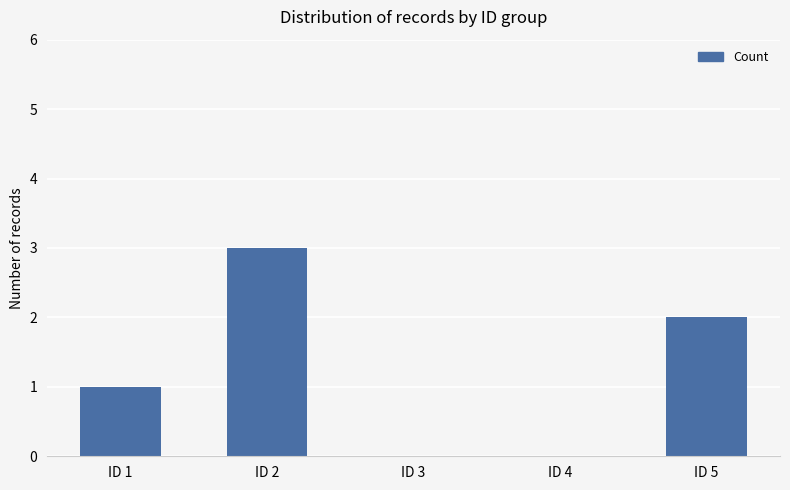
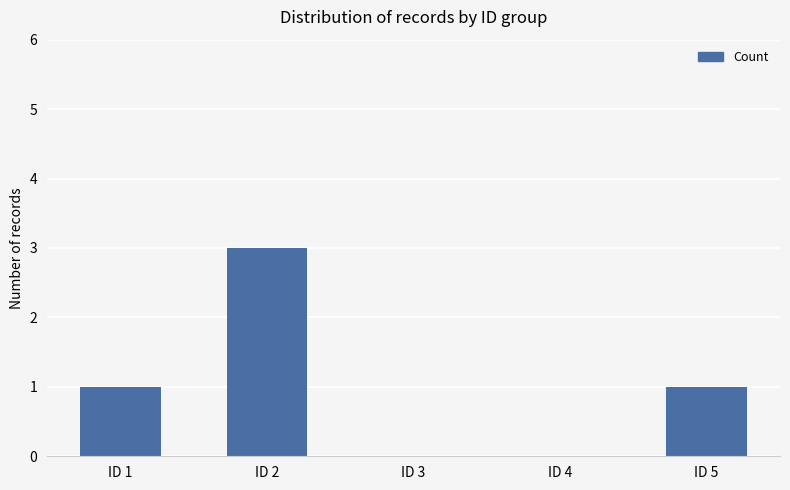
ID 5: 2 -> 1
